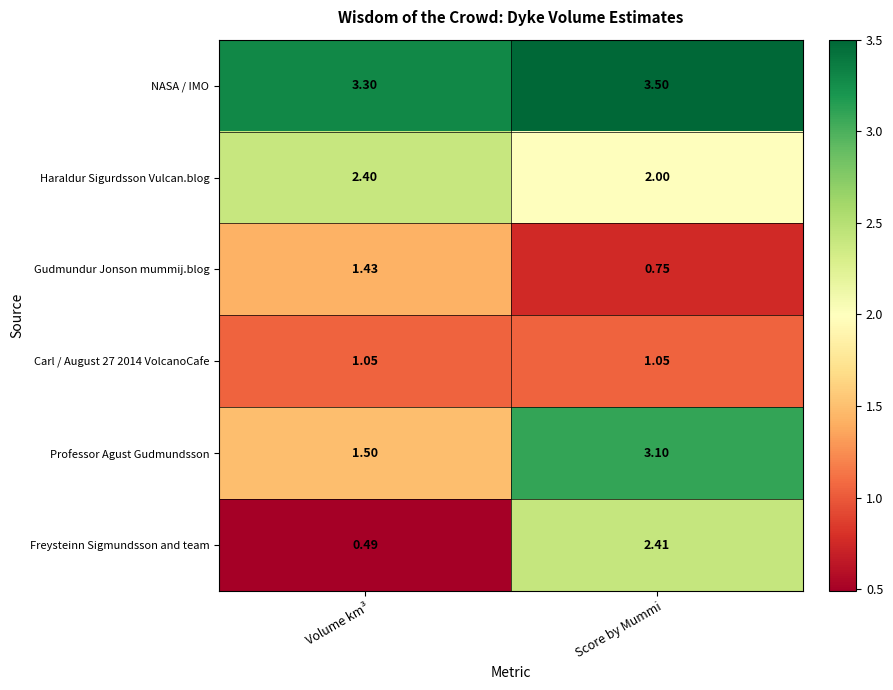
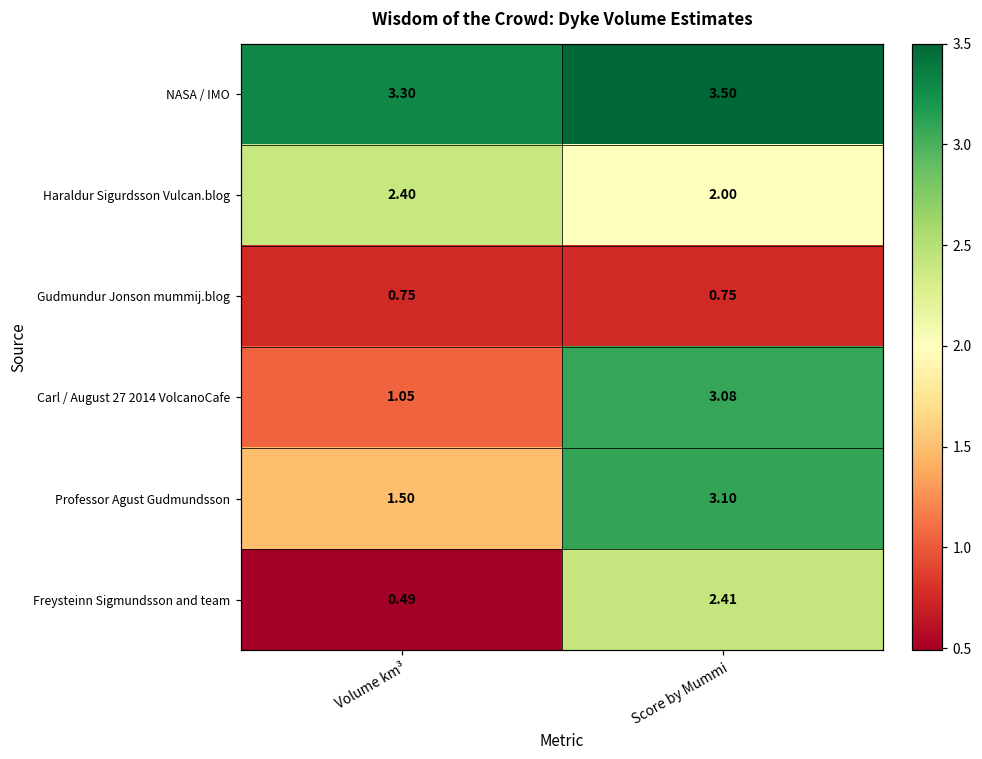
Gudmundur Jonson mummij.blog, Volume km³: 1.43 -> 0.75
Carl / August 27 2014 VolcanoCafe, Score by Mummi: 1.05 -> 3.08
